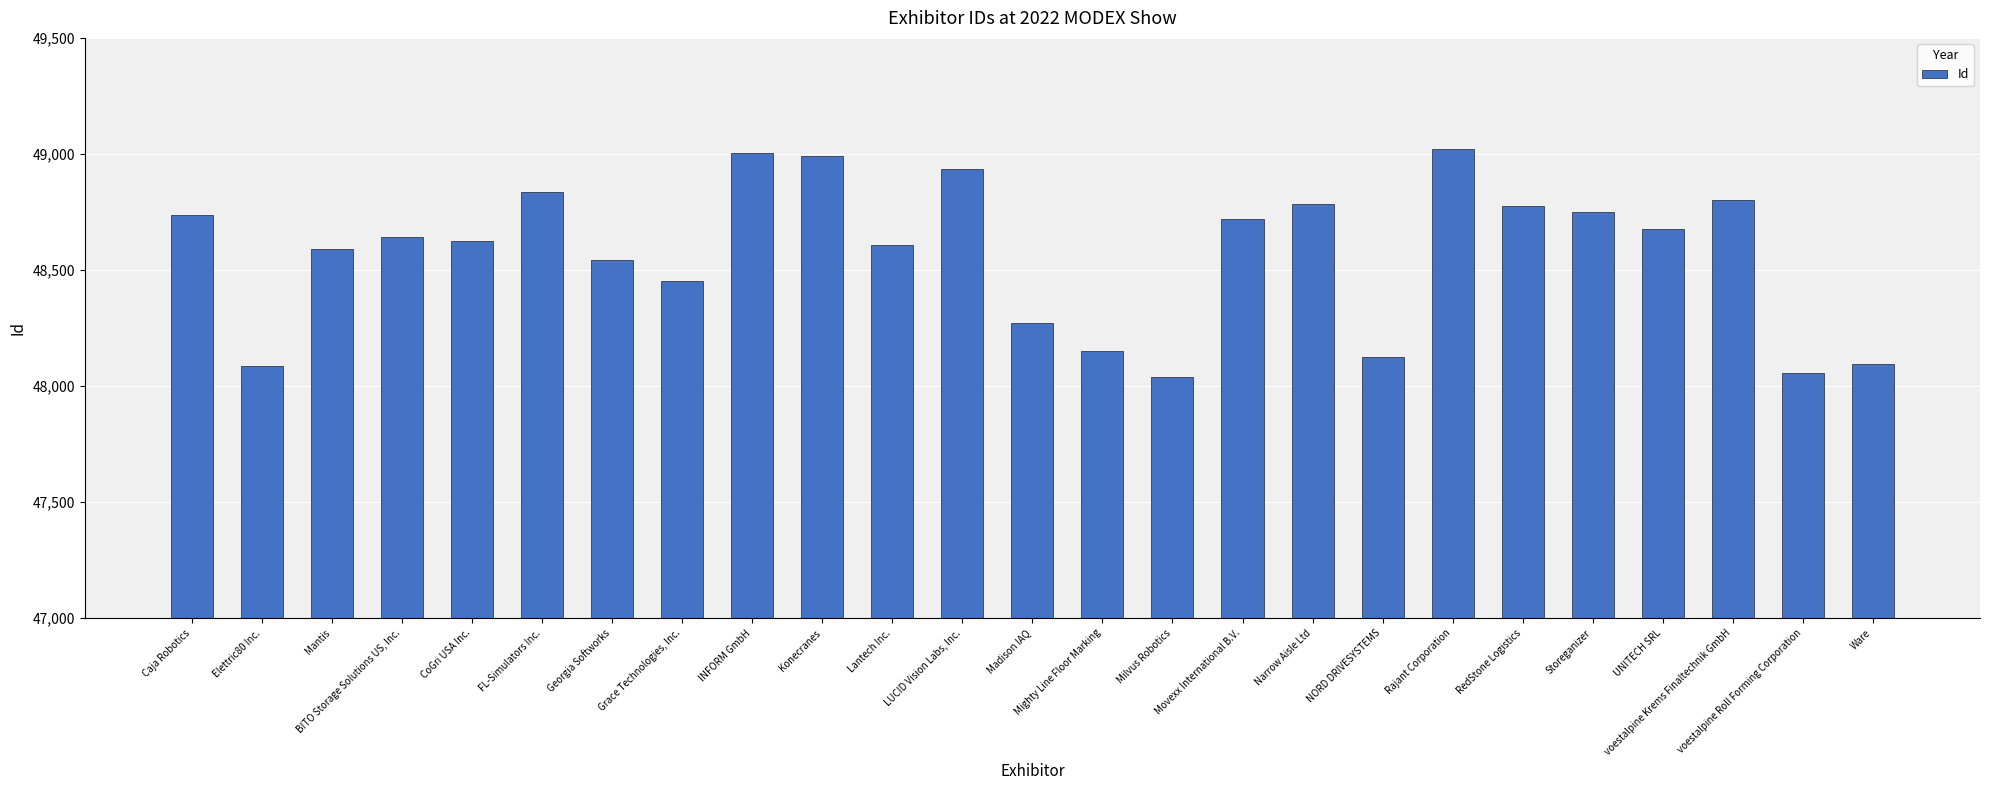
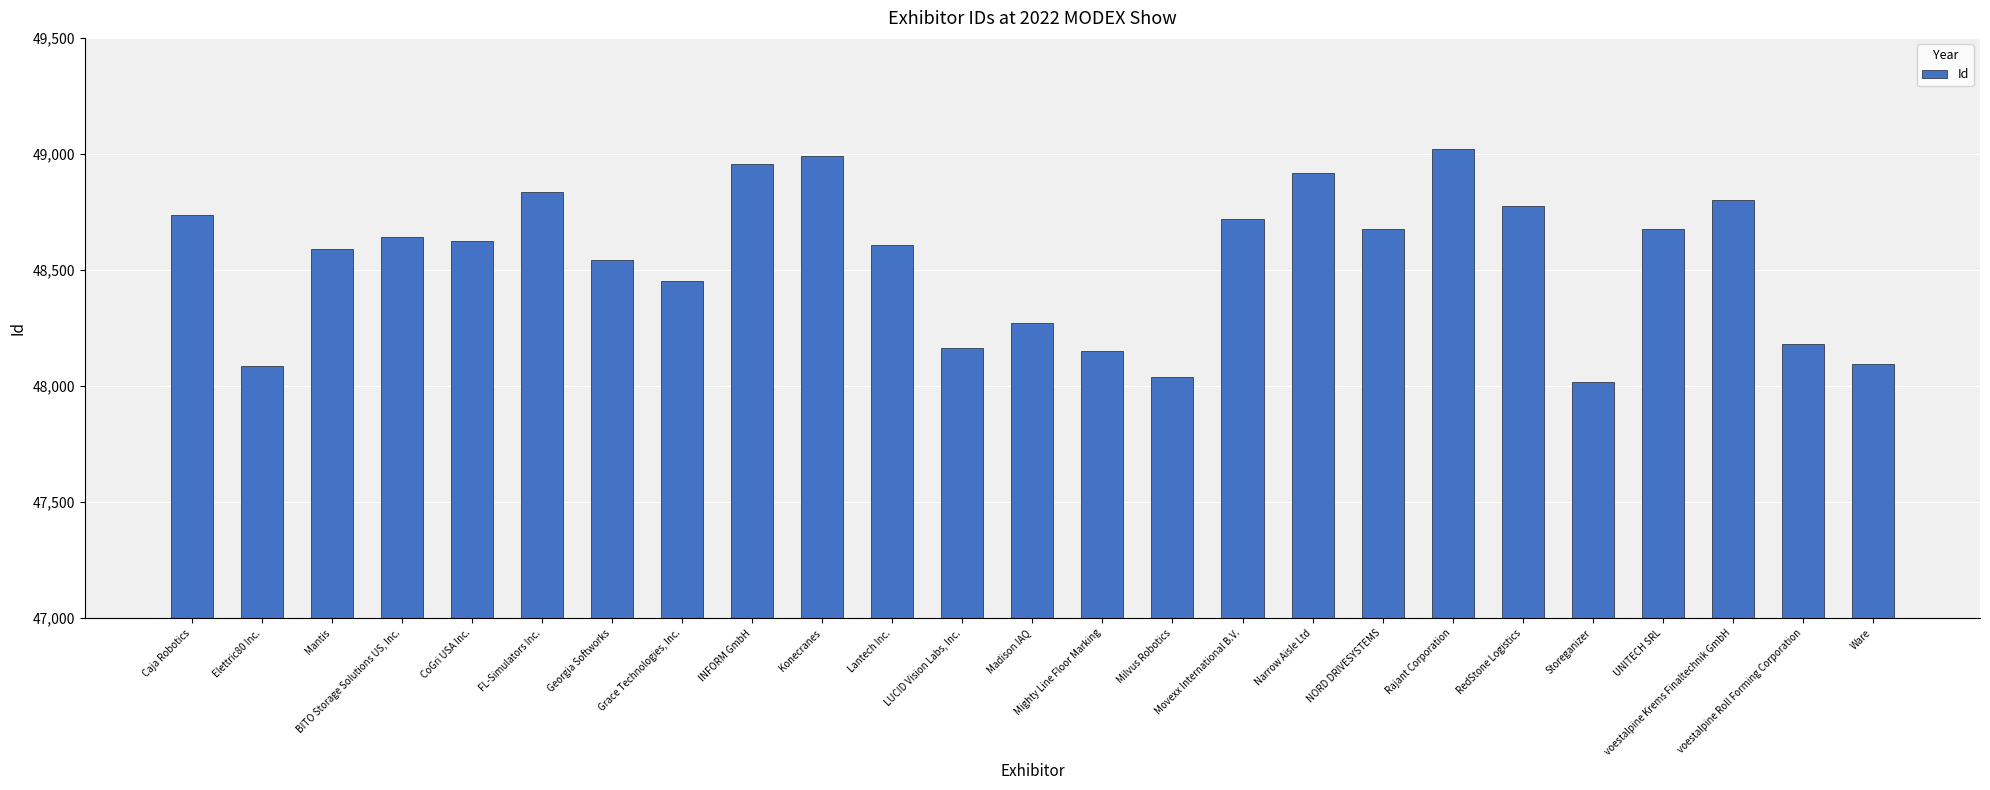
INFORM GmbH: 49,010 -> 48,960
LUCID Vision Labs, Inc.: 48,940 -> 48,170
Narrow Aisle Ltd: 48,780 -> 48,920
NORD DRIVESYSTEMS: 48,120 -> 48,680
Storeganizer: 48,750 -> 48,020
voestalpine Roll Forming Corporation: 48,060 -> 48,180
